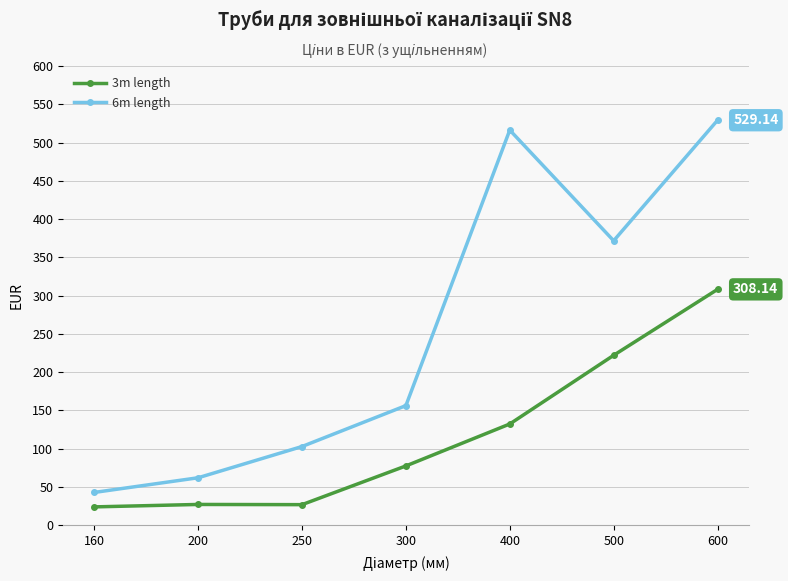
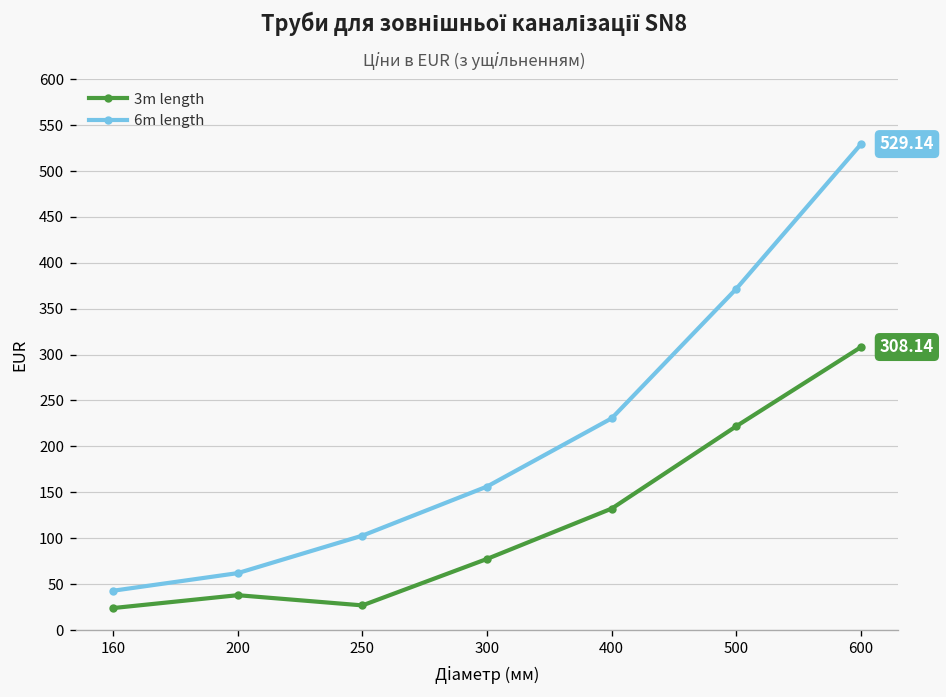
3m length, 200: 30 -> 40
6m length, 400: 520 -> 230
